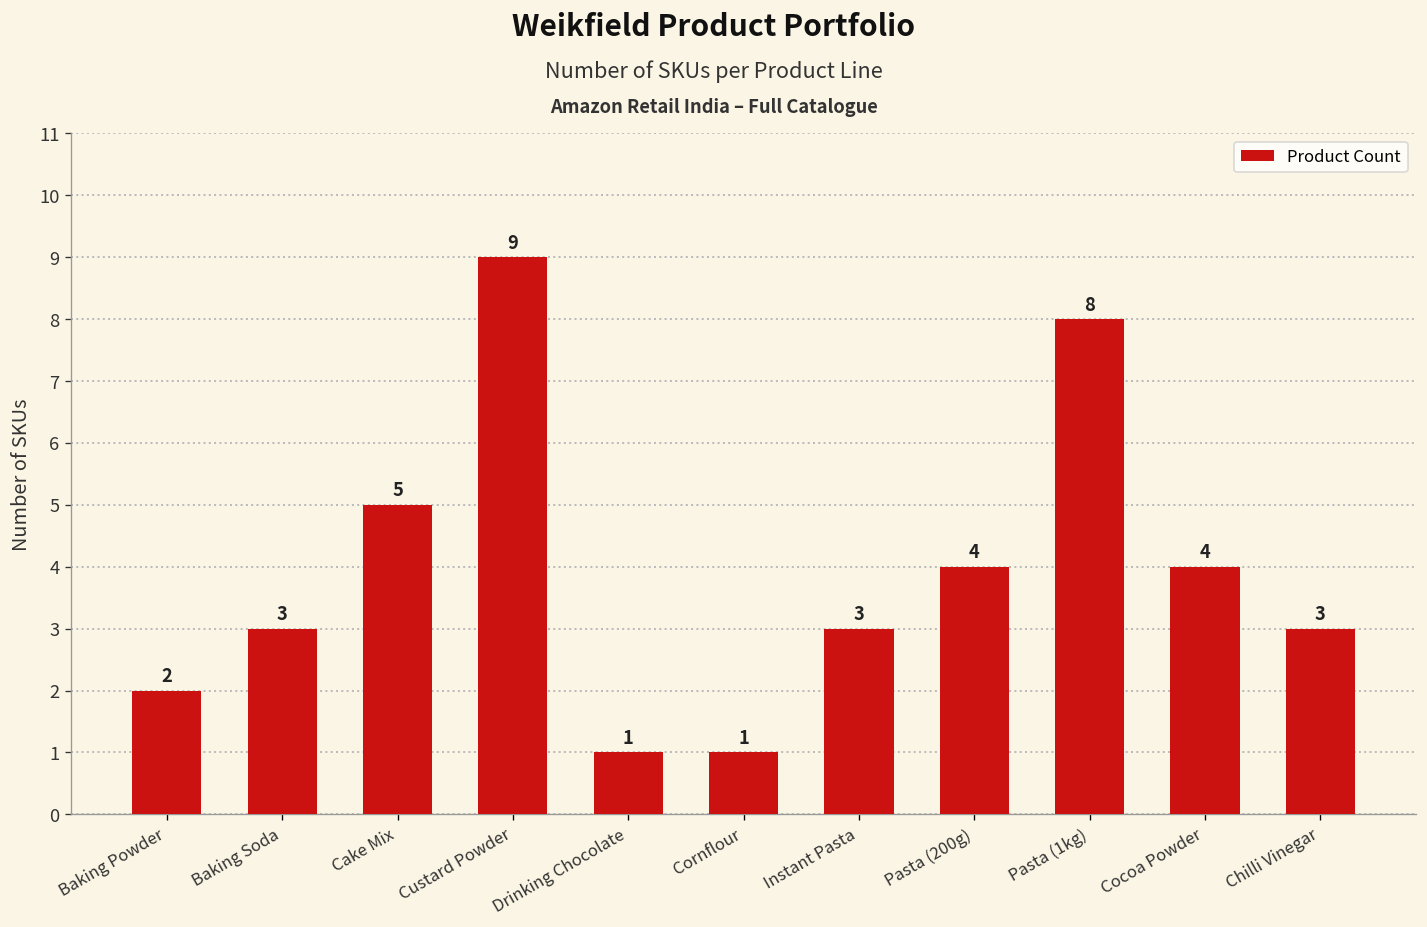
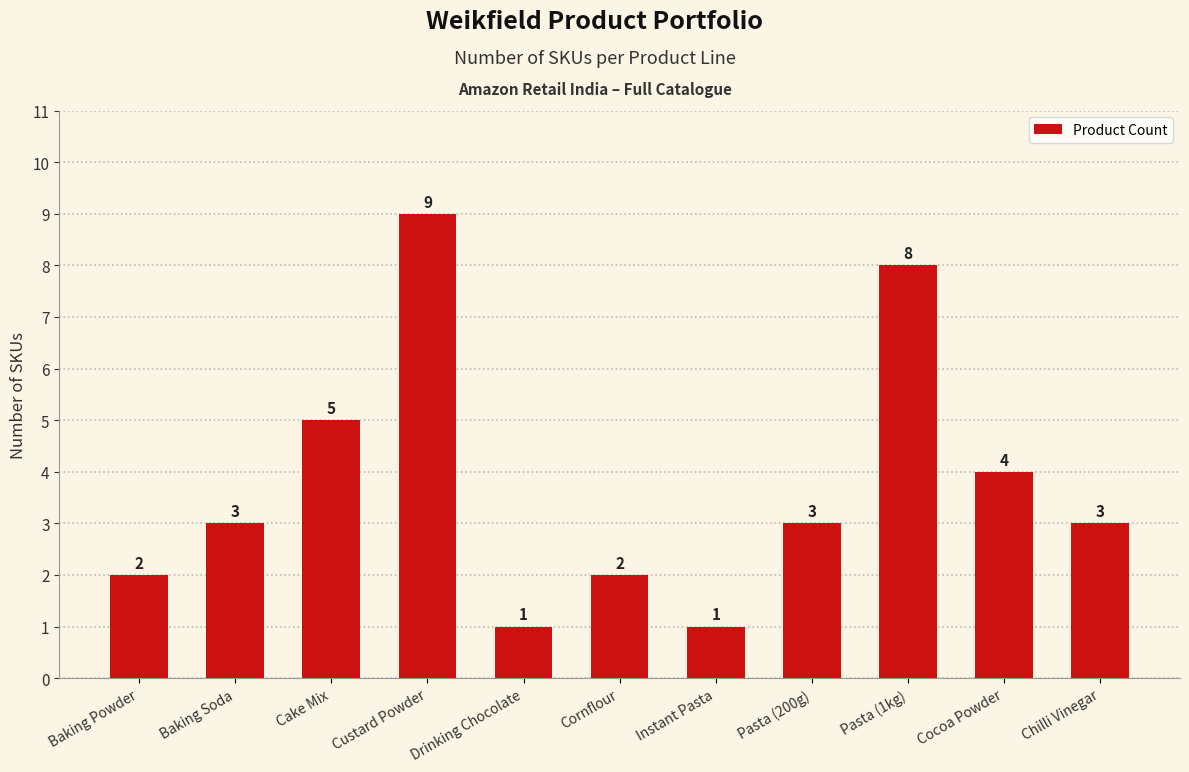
Cornflour: 1 -> 2
Instant Pasta: 3 -> 1
Pasta (200g): 4 -> 3
